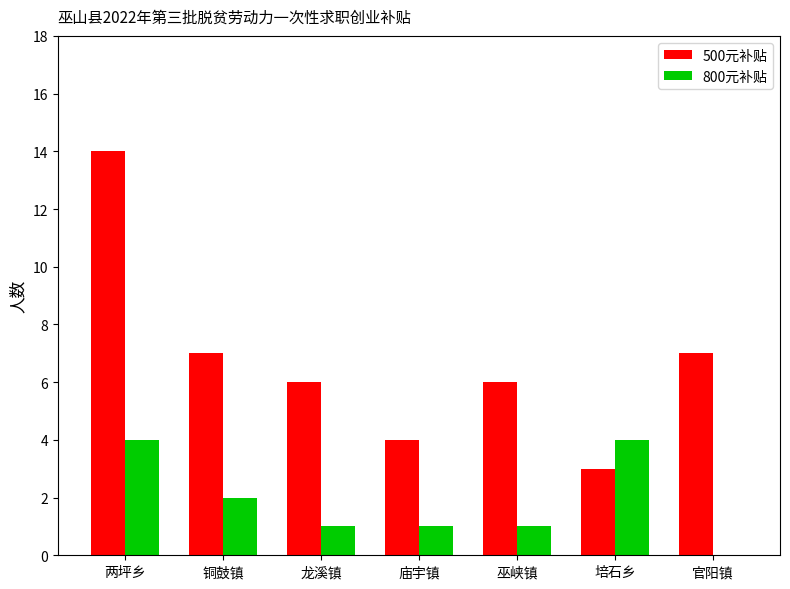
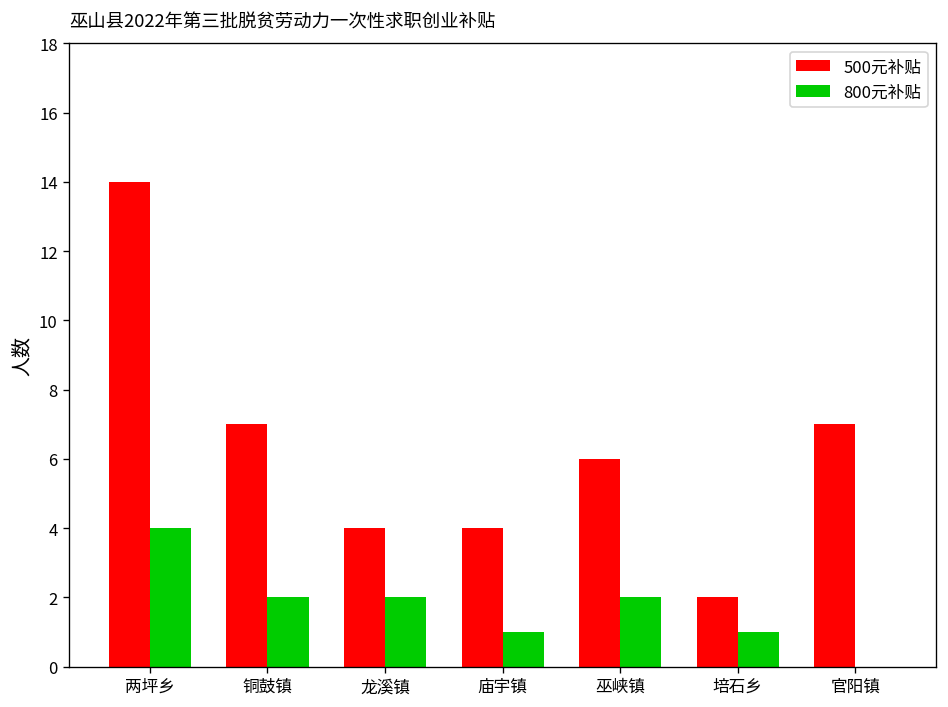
500元补贴, 龙溪镇: 6 -> 4
800元补贴, 龙溪镇: 1 -> 2
800元补贴, 巫峡镇: 1 -> 2
500元补贴, 培石乡: 3 -> 2
800元补贴, 培石乡: 4 -> 1
